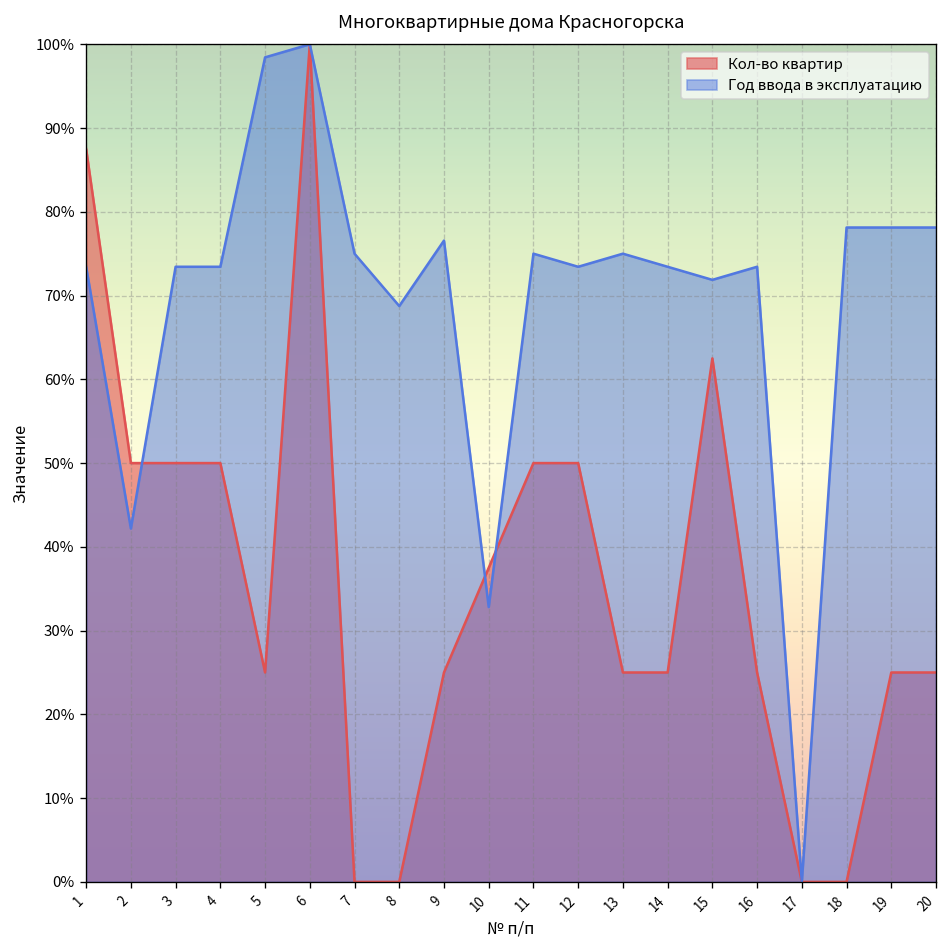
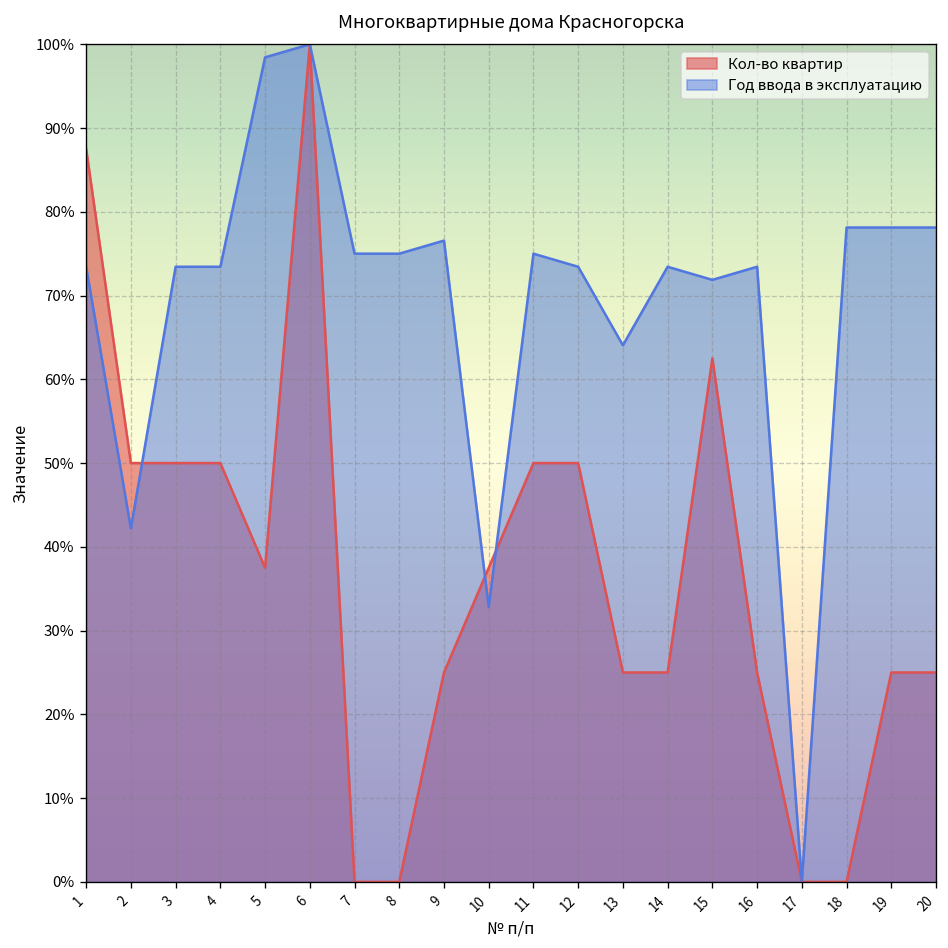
Кол-во квартир, 5: 25% -> 38%
Год ввода в эксплуатацию, 8: 69% -> 75%
Год ввода в эксплуатацию, 13: 75% -> 64%
